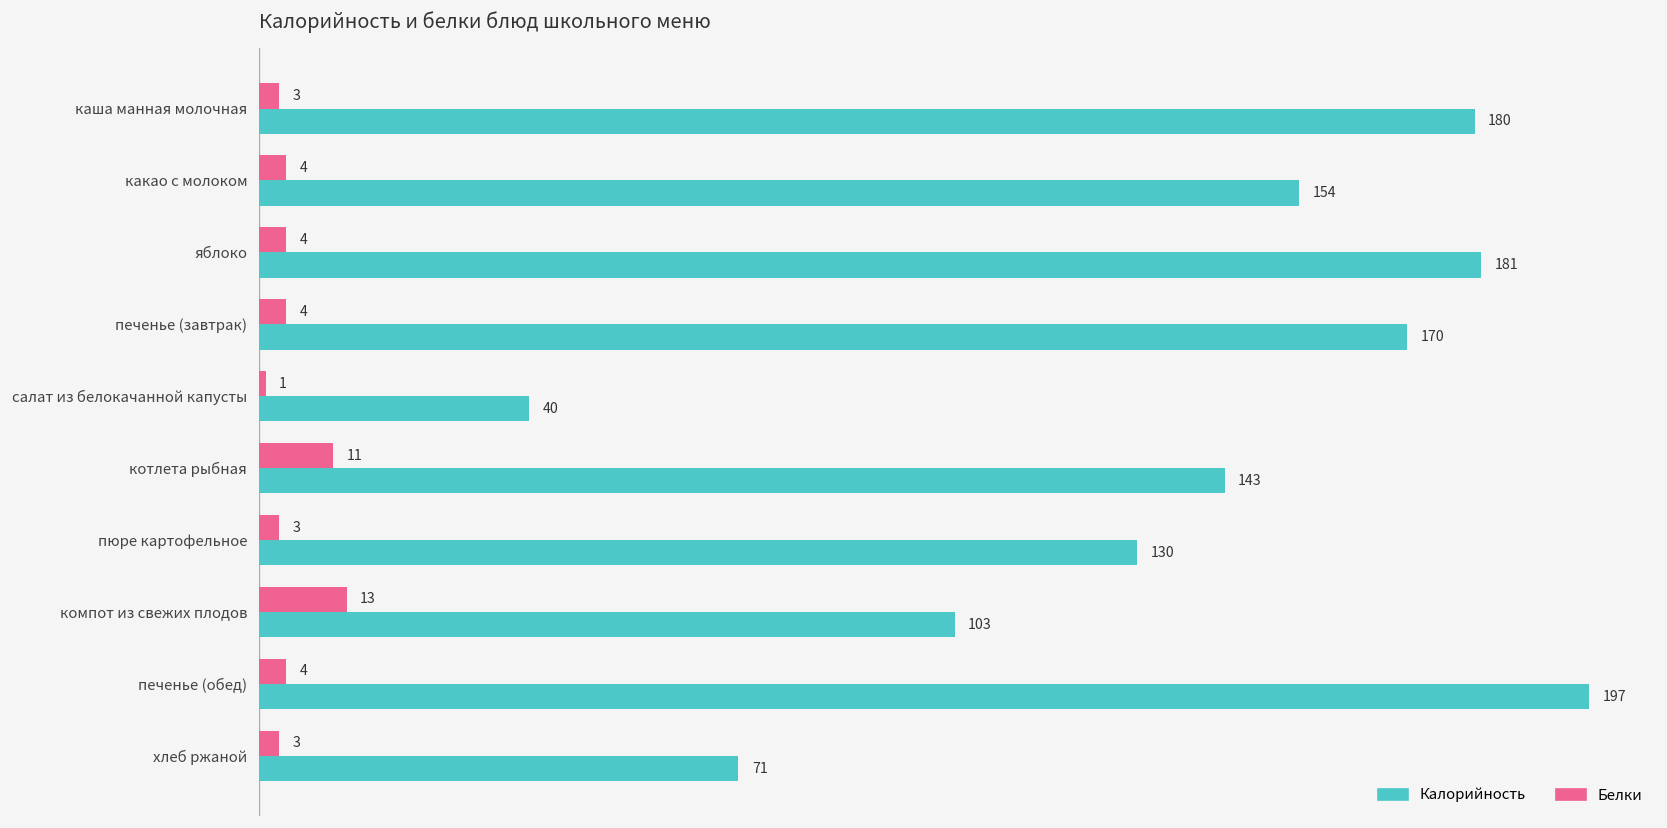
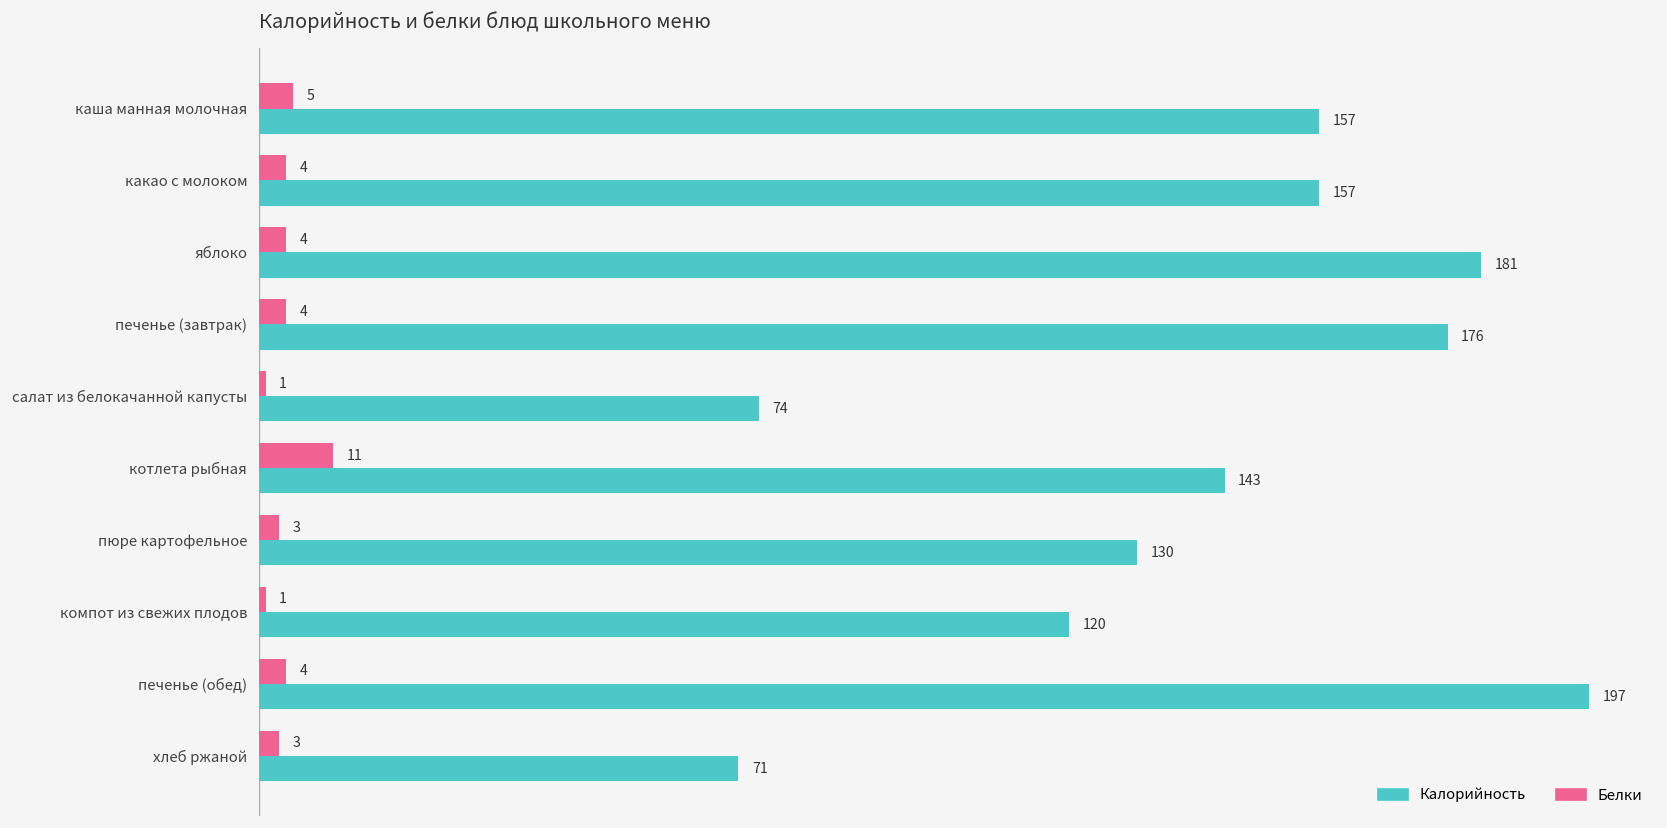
Белки, каша манная молочная: 3 -> 5
Калорийность, каша манная молочная: 180 -> 157
Калорийность, какао с молоком: 154 -> 157
Калорийность, печенье (завтрак): 170 -> 176
Калорийность, салат из белокачанной капусты: 40 -> 74
Белки, компот из свежих плодов: 13 -> 1
Калорийность, компот из свежих плодов: 103 -> 120
